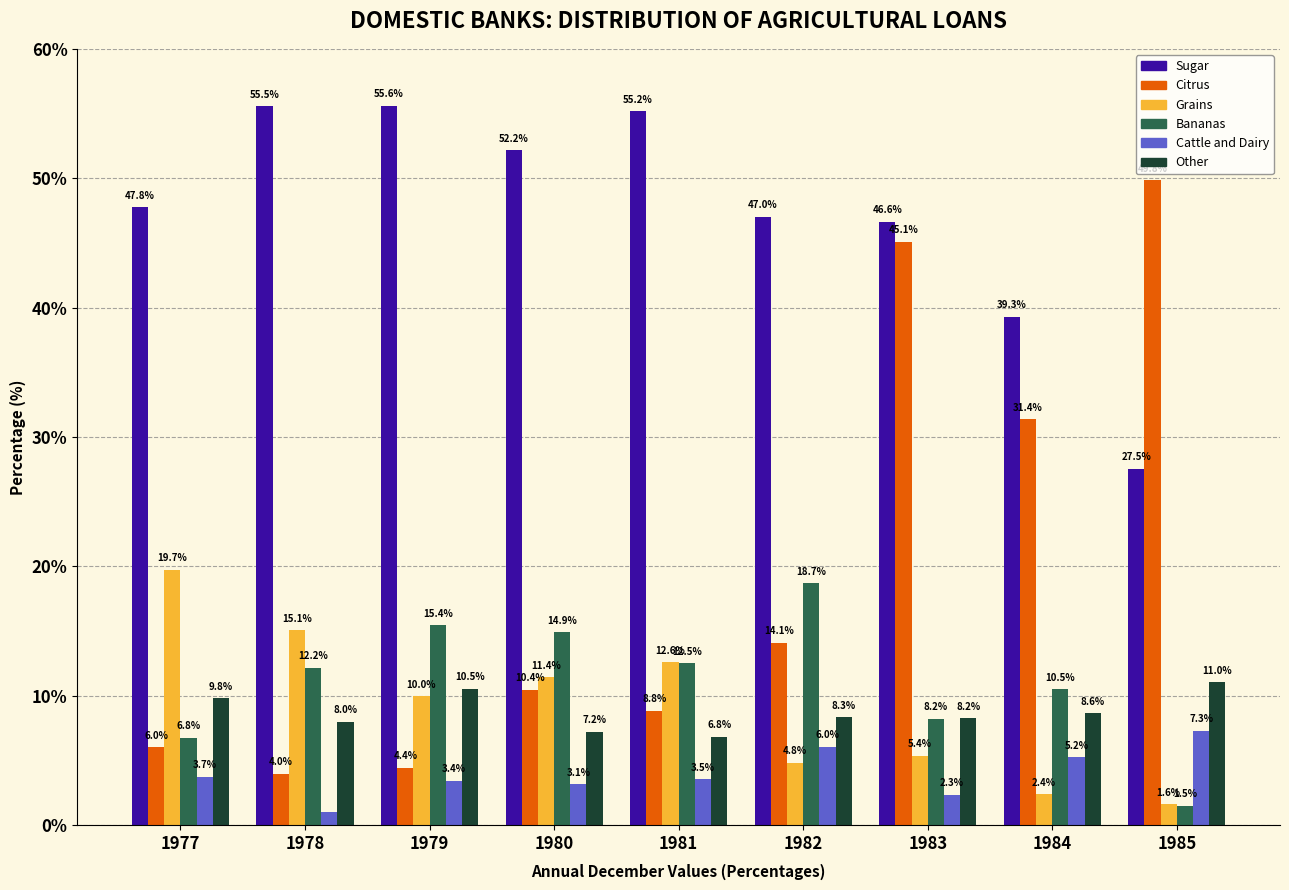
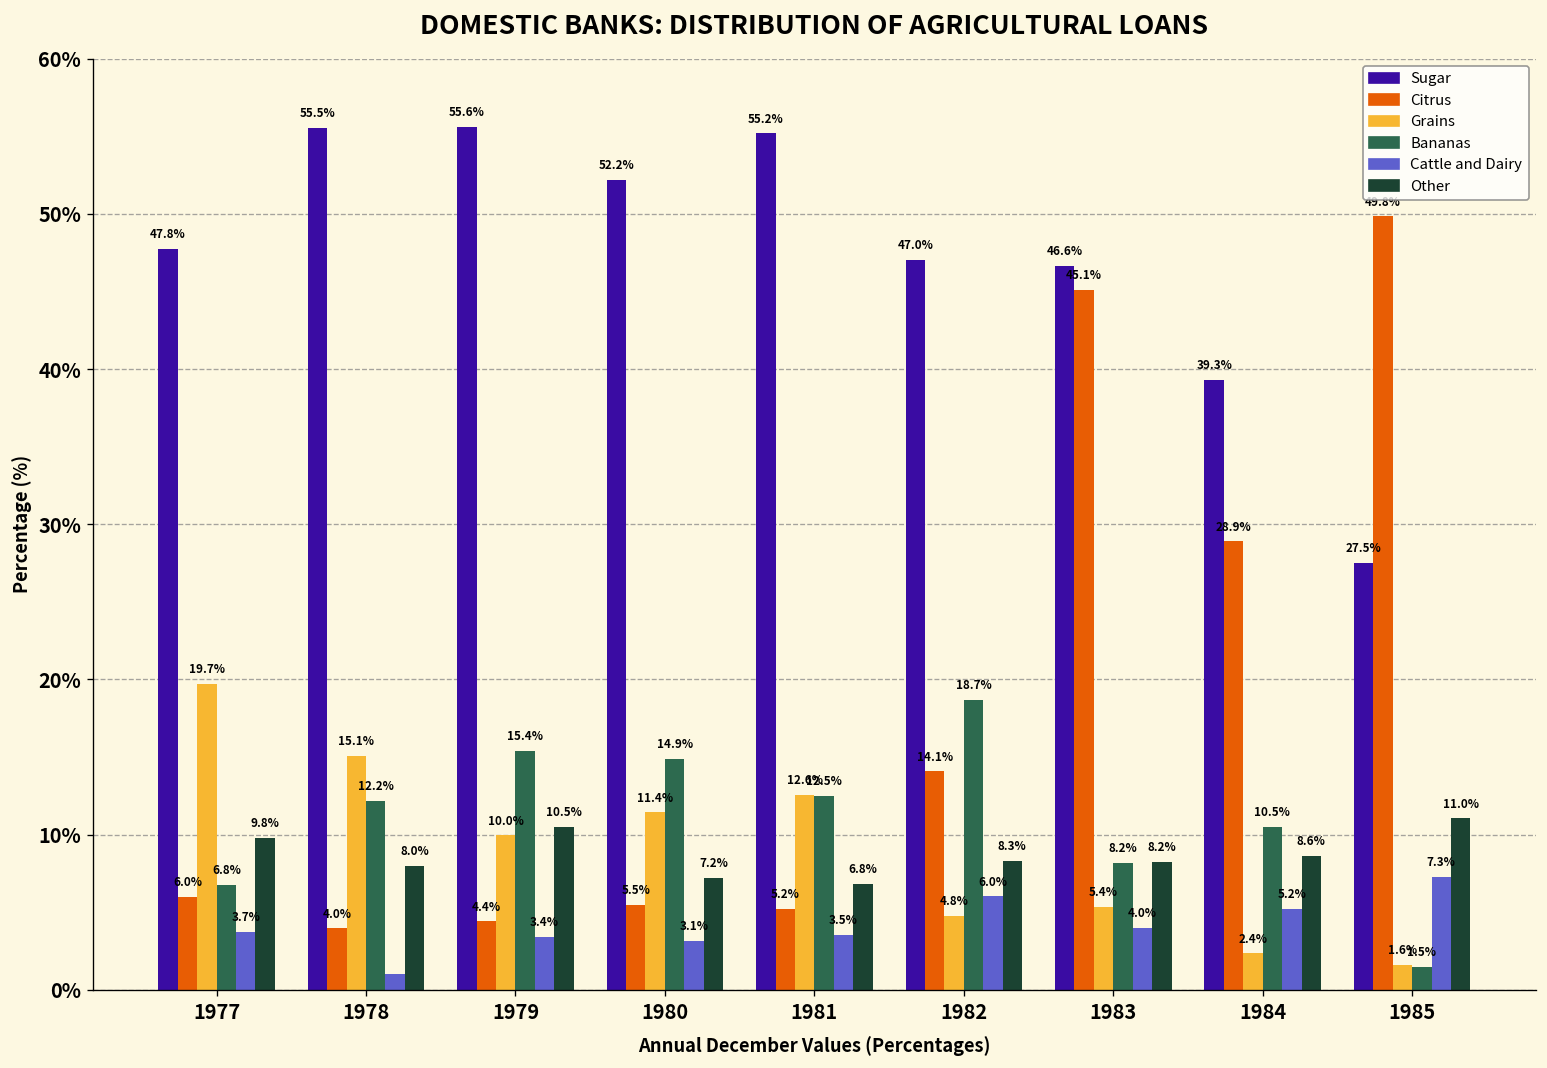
Citrus, 1980: 10.4% -> 5.5%
Citrus, 1981: 8.8% -> 5.2%
Cattle and Dairy, 1983: 2.3% -> 4.0%
Citrus, 1984: 31.4% -> 28.9%
